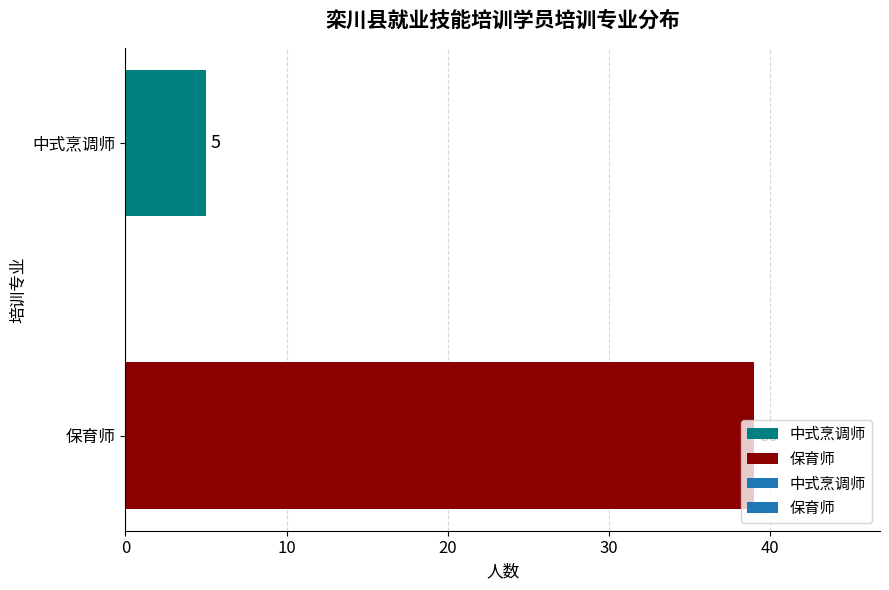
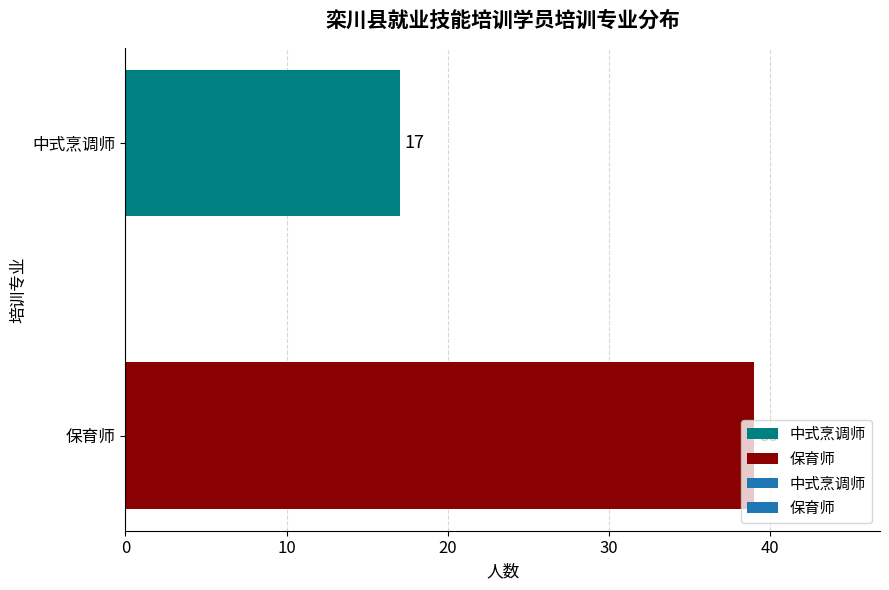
中式烹调师: 5 -> 17
